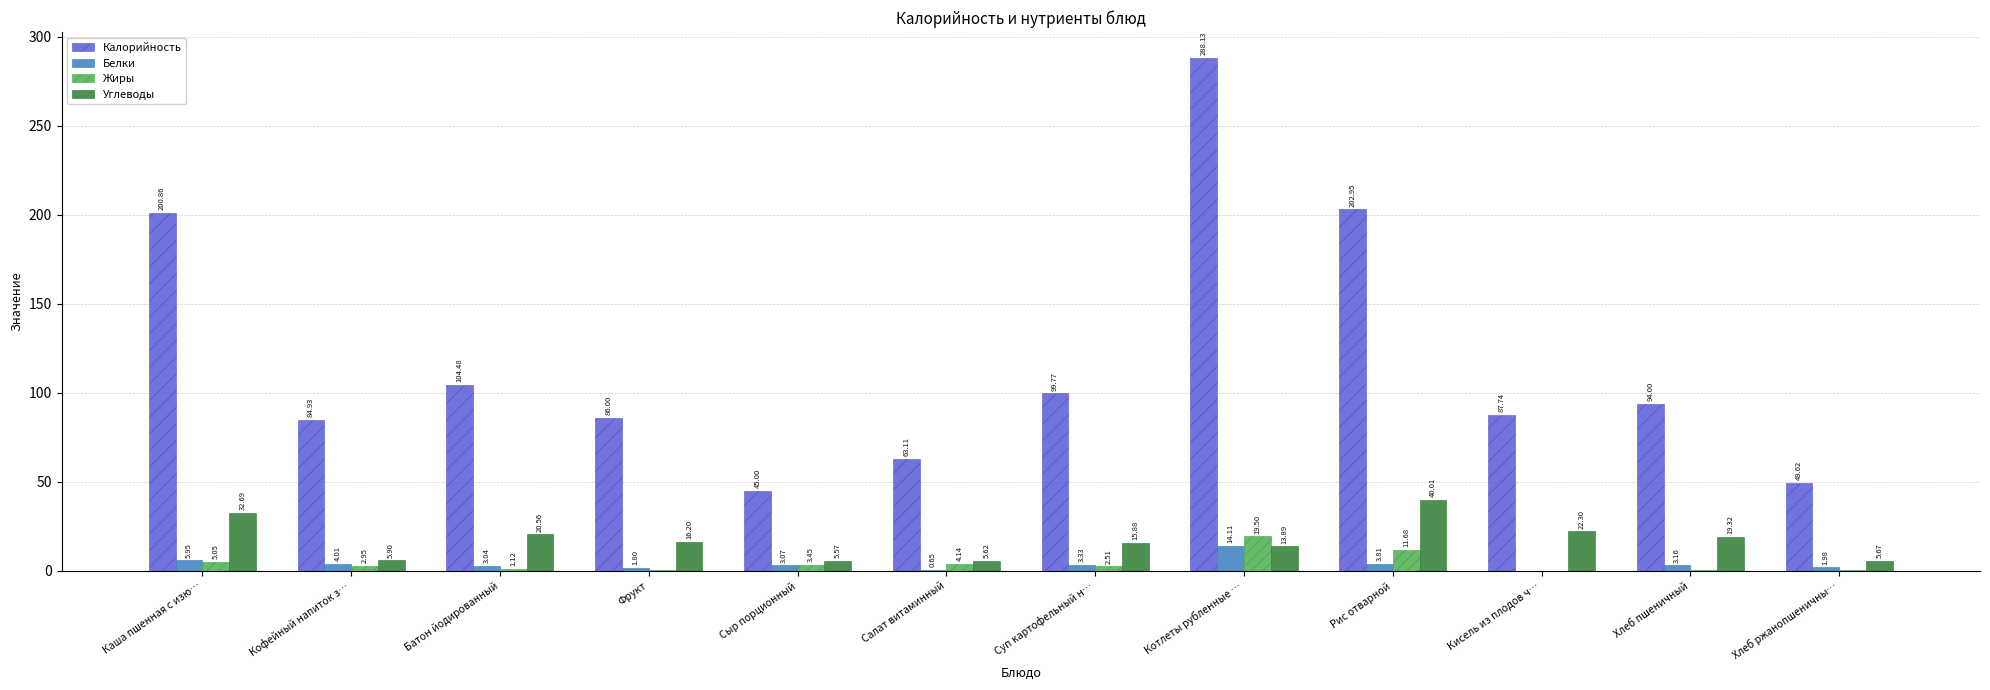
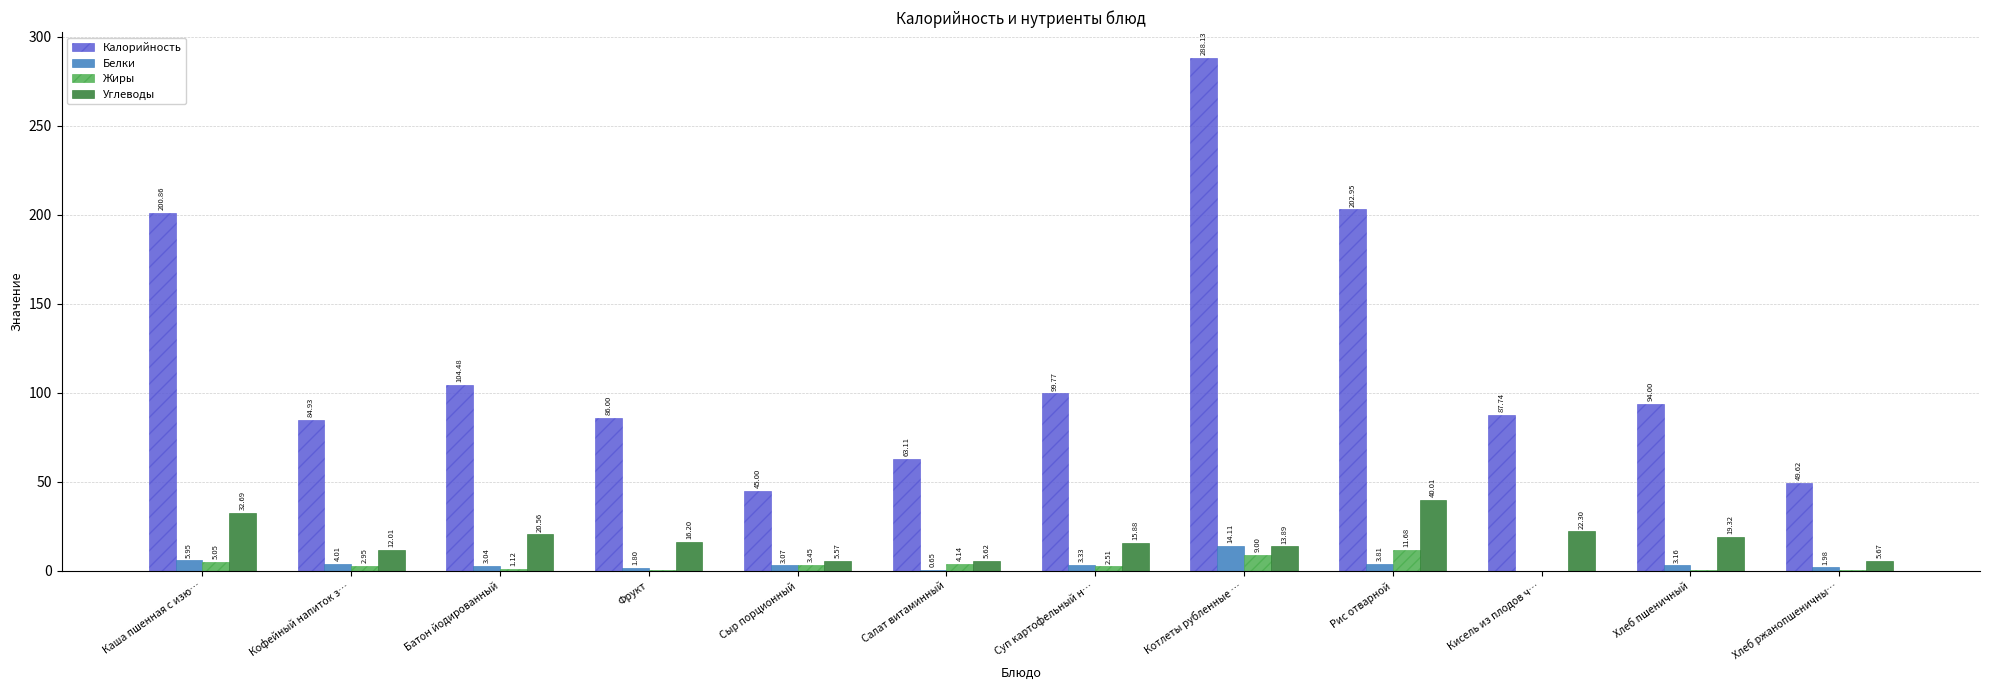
Углеводы, Кофейный напиток з…: 5.90 -> 12.01
Жиры, Котлеты рубленные …: 19.50 -> 9.00
